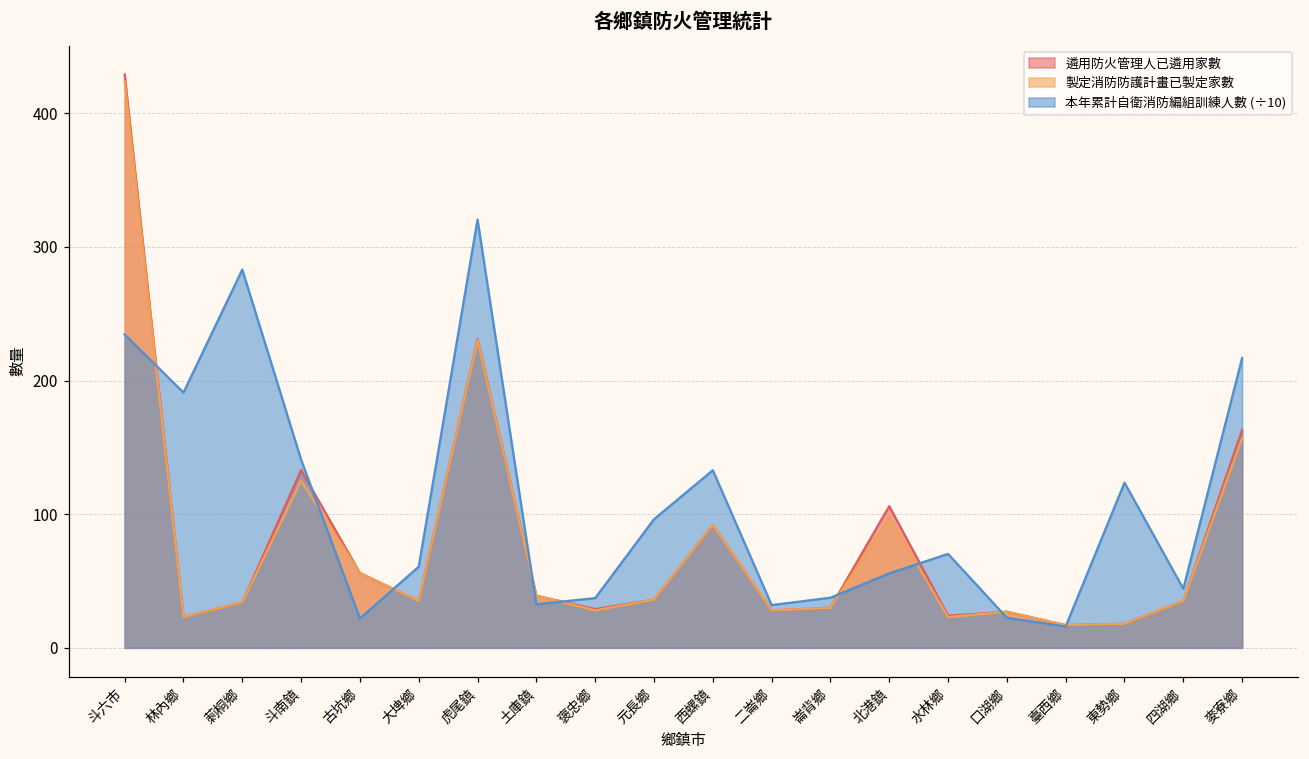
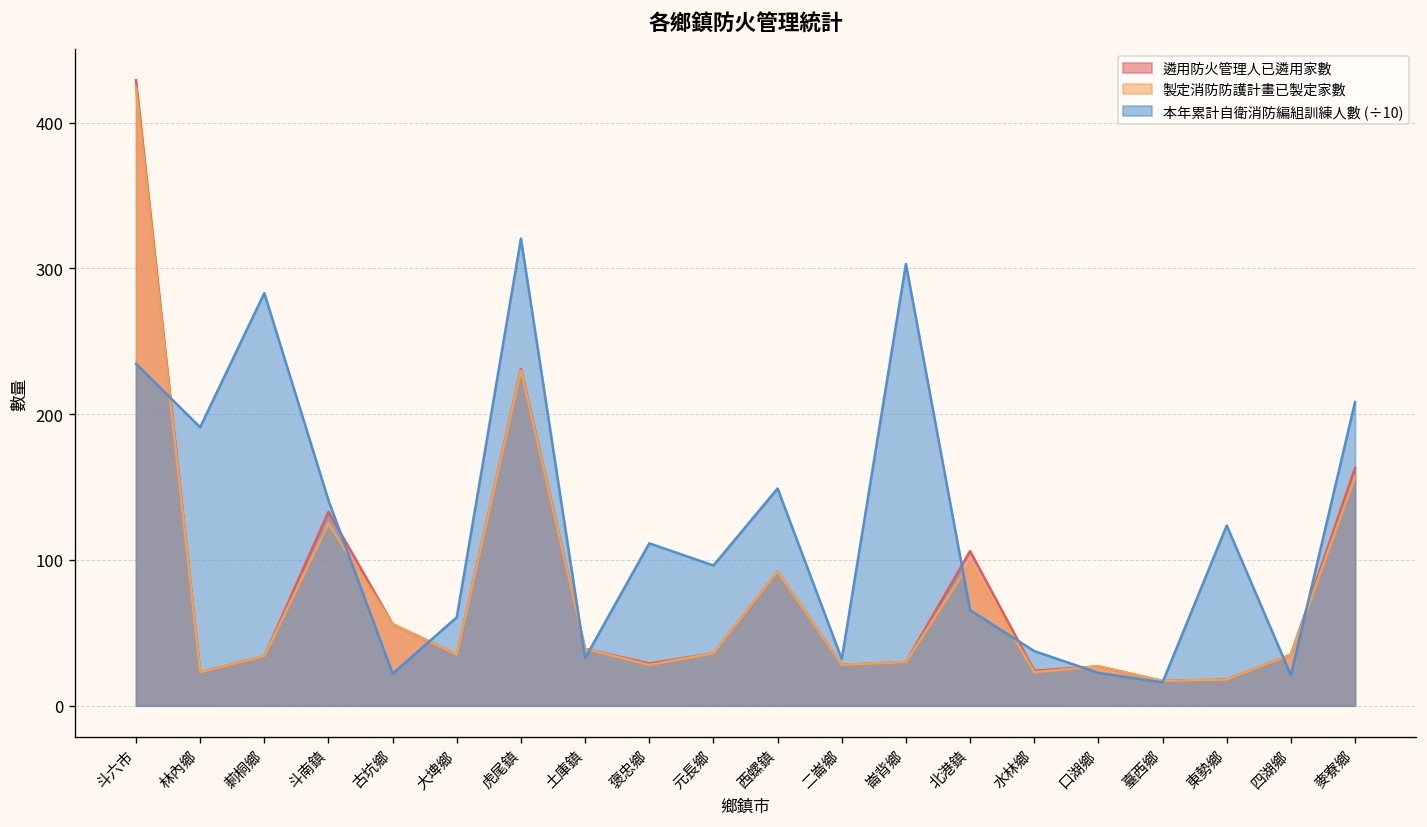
本年累計自衛消防編組訓練人數 (÷10), 褒忠鄉: 37 -> 111
本年累計自衛消防編組訓練人數 (÷10), 西螺鎮: 133 -> 149
本年累計自衛消防編組訓練人數 (÷10), 崙背鄉: 38 -> 303
本年累計自衛消防編組訓練人數 (÷10), 北港鎮: 56 -> 66
本年累計自衛消防編組訓練人數 (÷10), 水林鄉: 70 -> 38
本年累計自衛消防編組訓練人數 (÷10), 四湖鄉: 44 -> 21
本年累計自衛消防編組訓練人數 (÷10), 麥寮鄉: 217 -> 208
